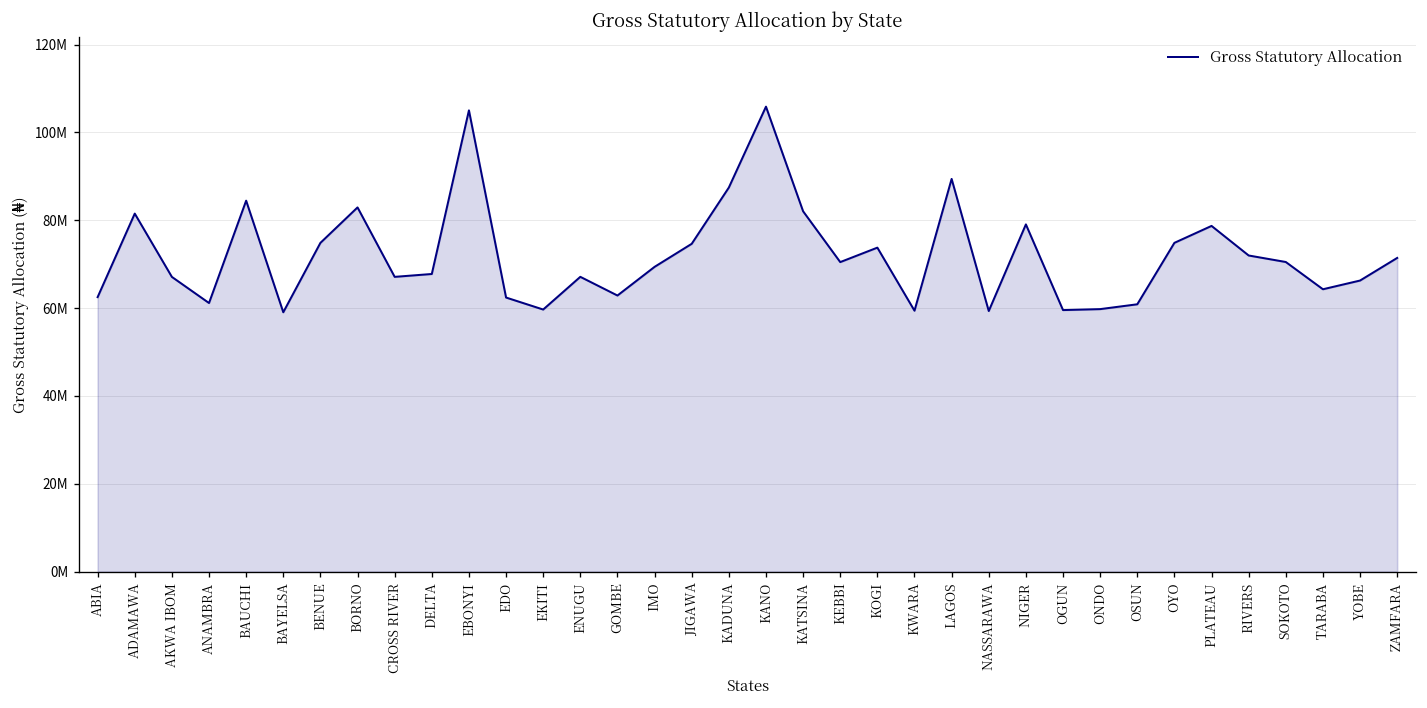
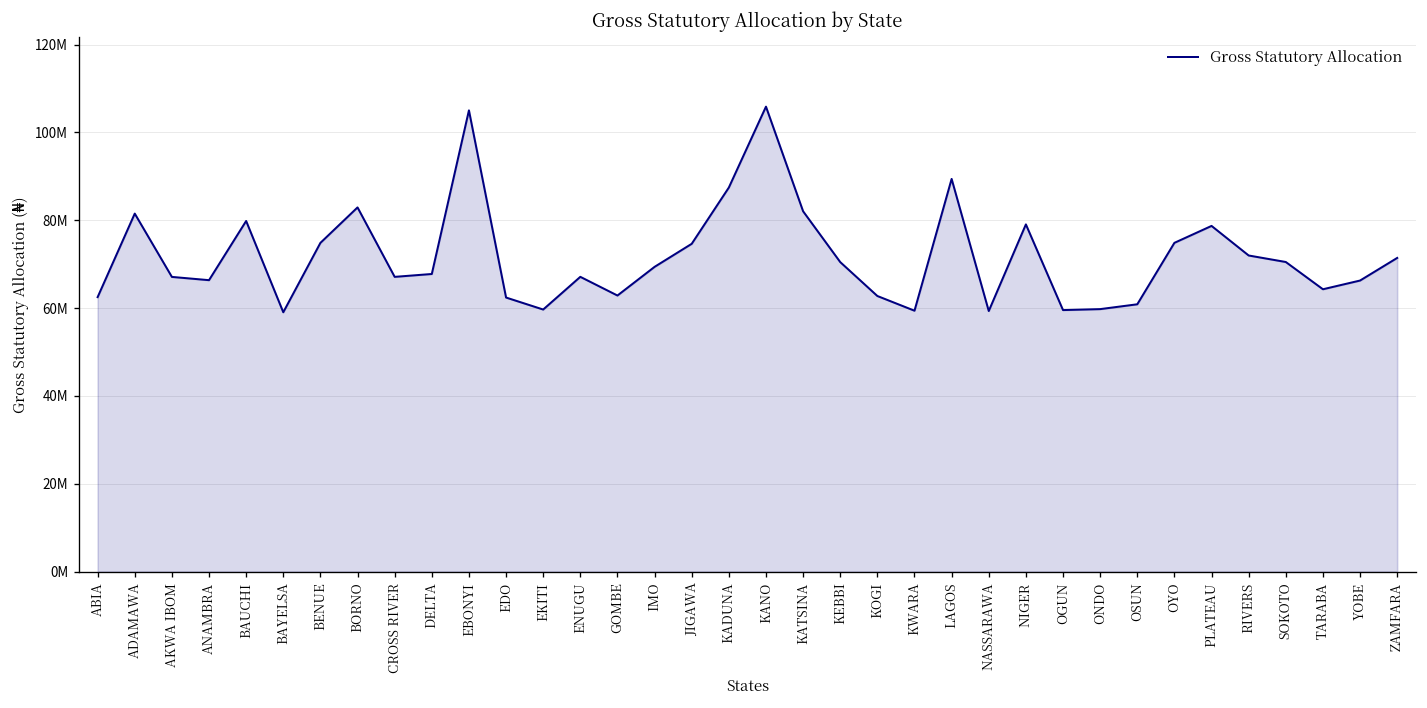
ANAMBRA: 61000000 -> 66000000
BAUCHI: 84000000 -> 80000000
KOGI: 74000000 -> 63000000
